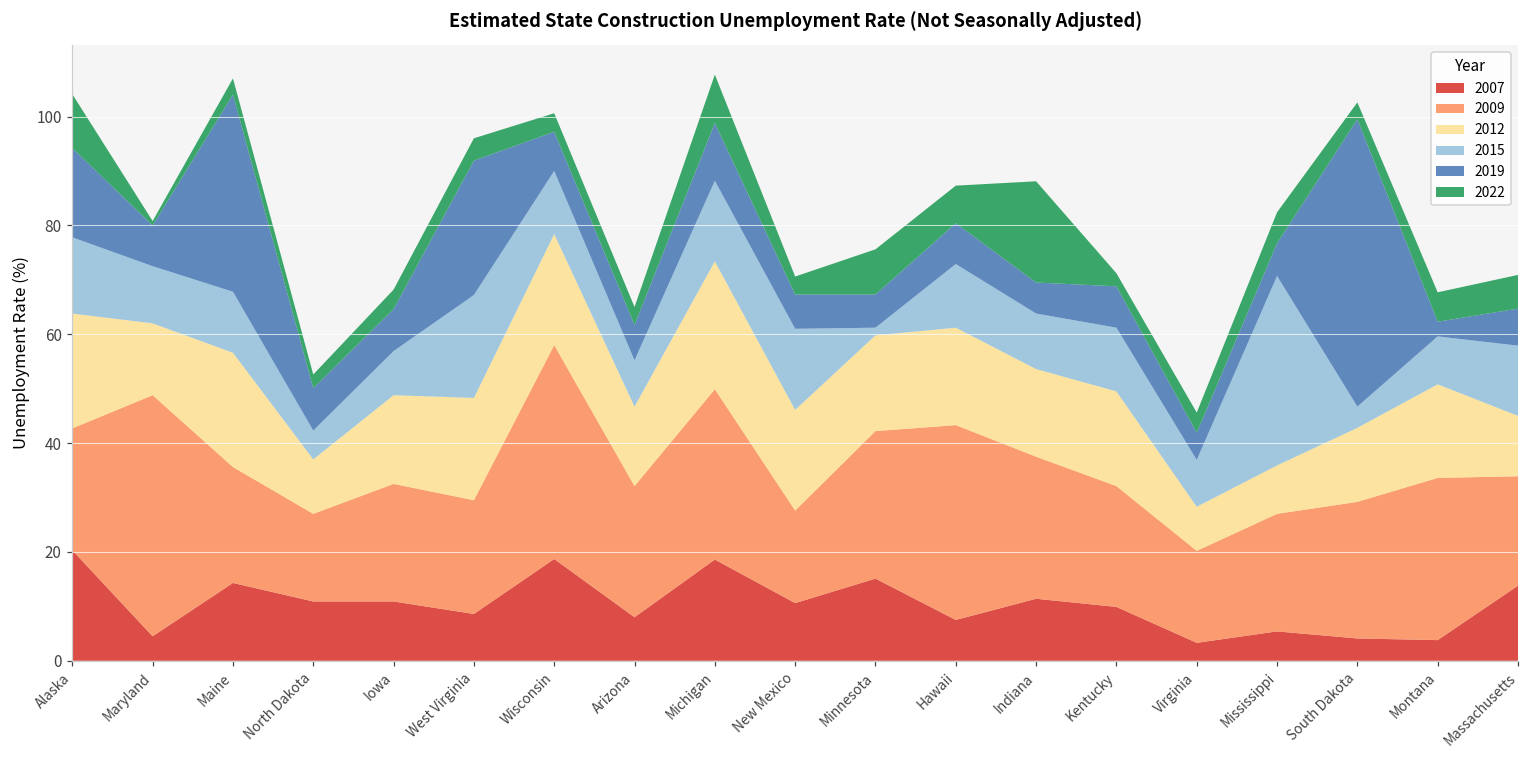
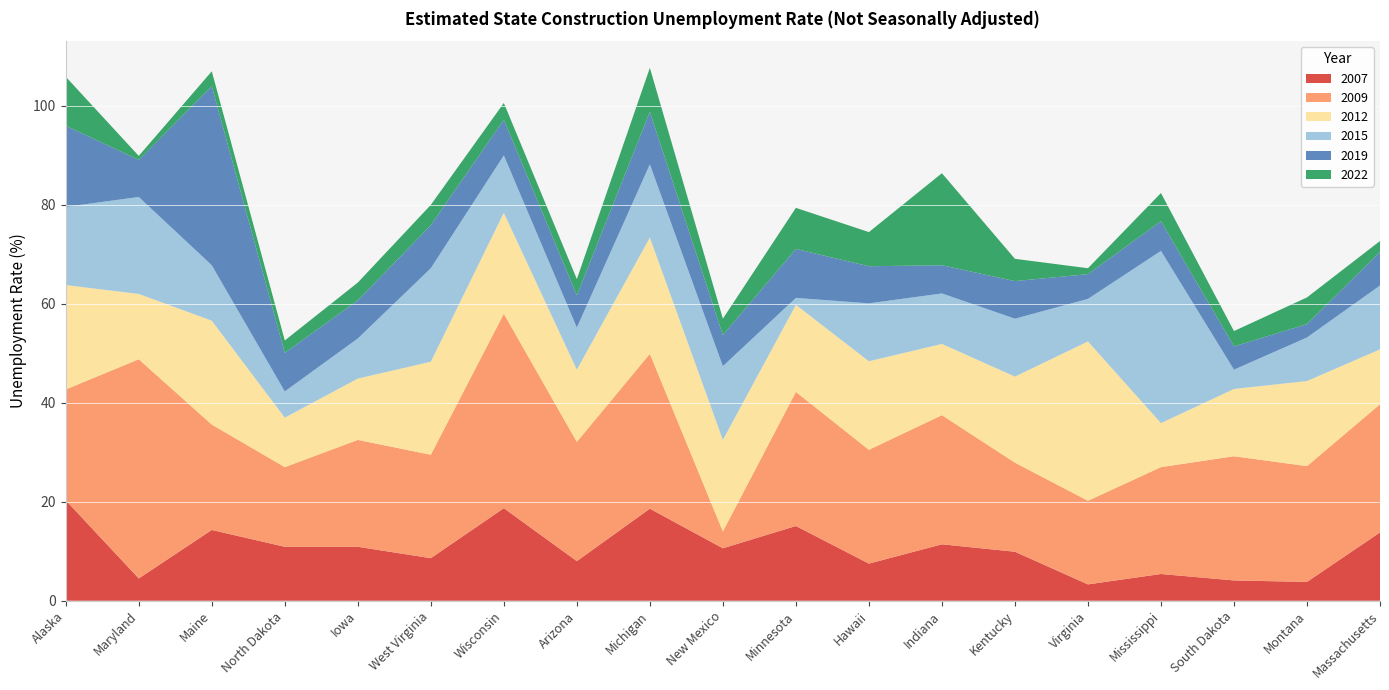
2015, Alaska: 14 -> 16
2015, Maryland: 11 -> 20
2012, Iowa: 16 -> 12
2019, West Virginia: 25 -> 9
2009, New Mexico: 17 -> 3
2019, Minnesota: 6 -> 10
2009, Hawaii: 36 -> 23
2012, Indiana: 16 -> 14
2009, Kentucky: 22 -> 18
2022, Kentucky: 2 -> 5
2012, Virginia: 8 -> 32
2022, Virginia: 4 -> 1
2019, South Dakota: 53 -> 5
2009, Montana: 30 -> 23
2009, Massachusetts: 20 -> 26
2022, Massachusetts: 6 -> 2
